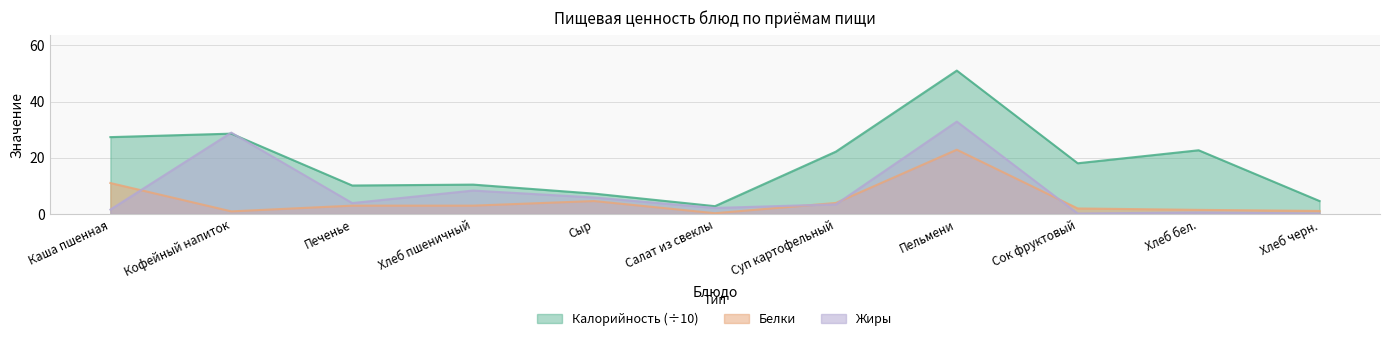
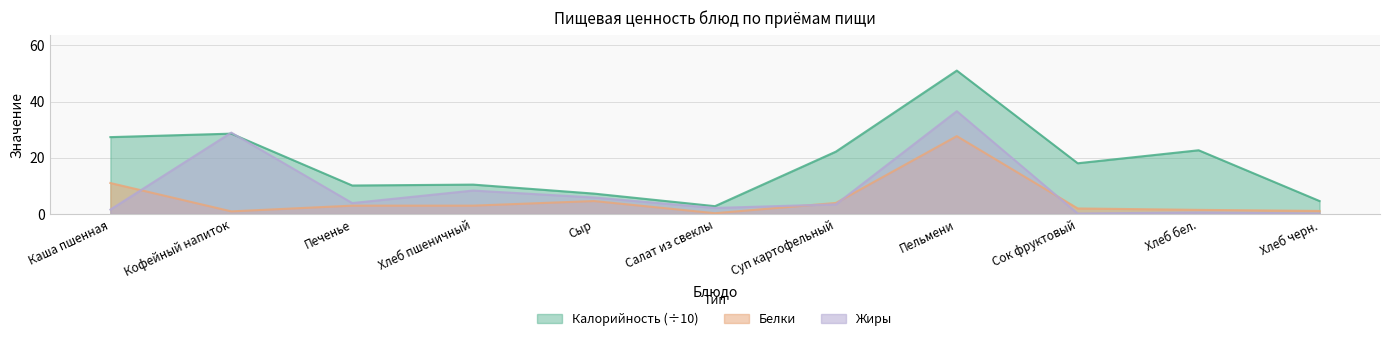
Белки, Пельмени: 23 -> 28
Жиры, Пельмени: 33 -> 37
